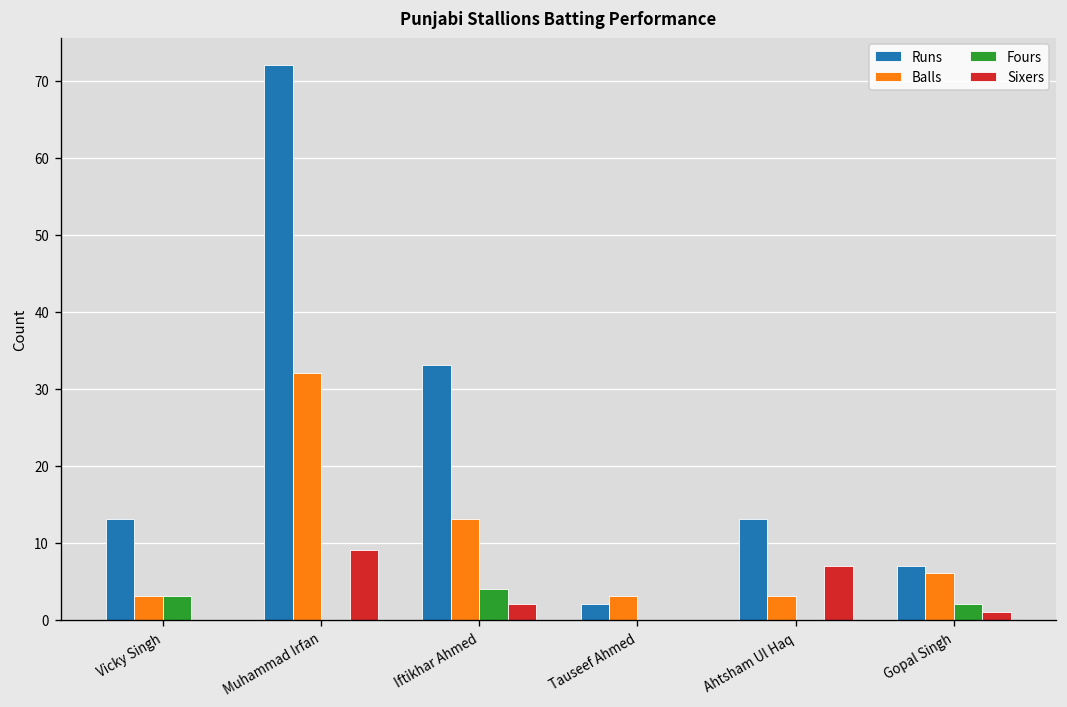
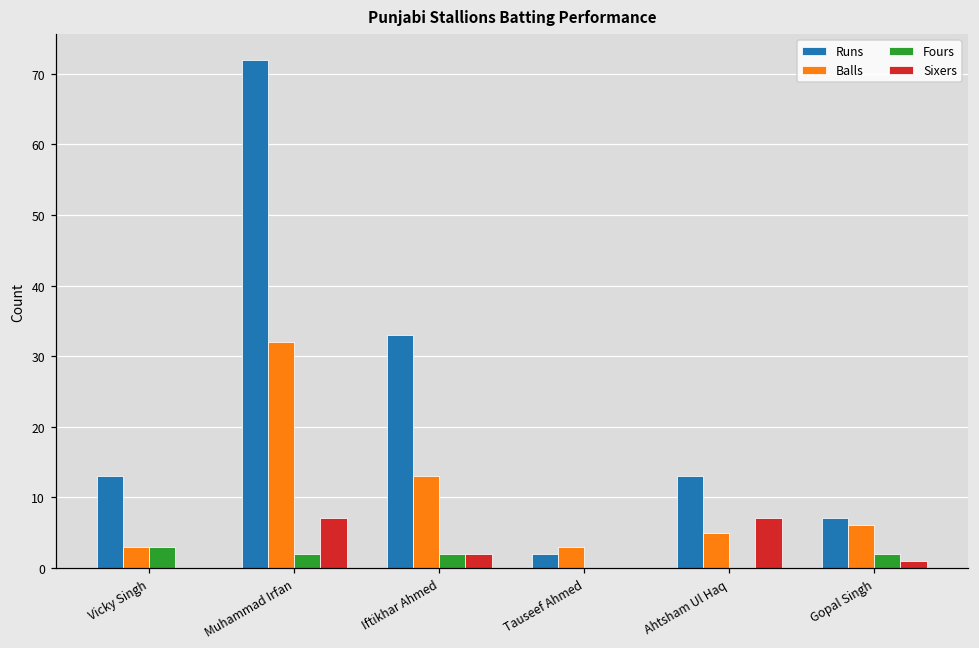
Fours, Muhammad Irfan: 0 -> 2
Sixers, Muhammad Irfan: 9 -> 7
Fours, Iftikhar Ahmed: 4 -> 2
Balls, Ahtsham Ul Haq: 3 -> 5
